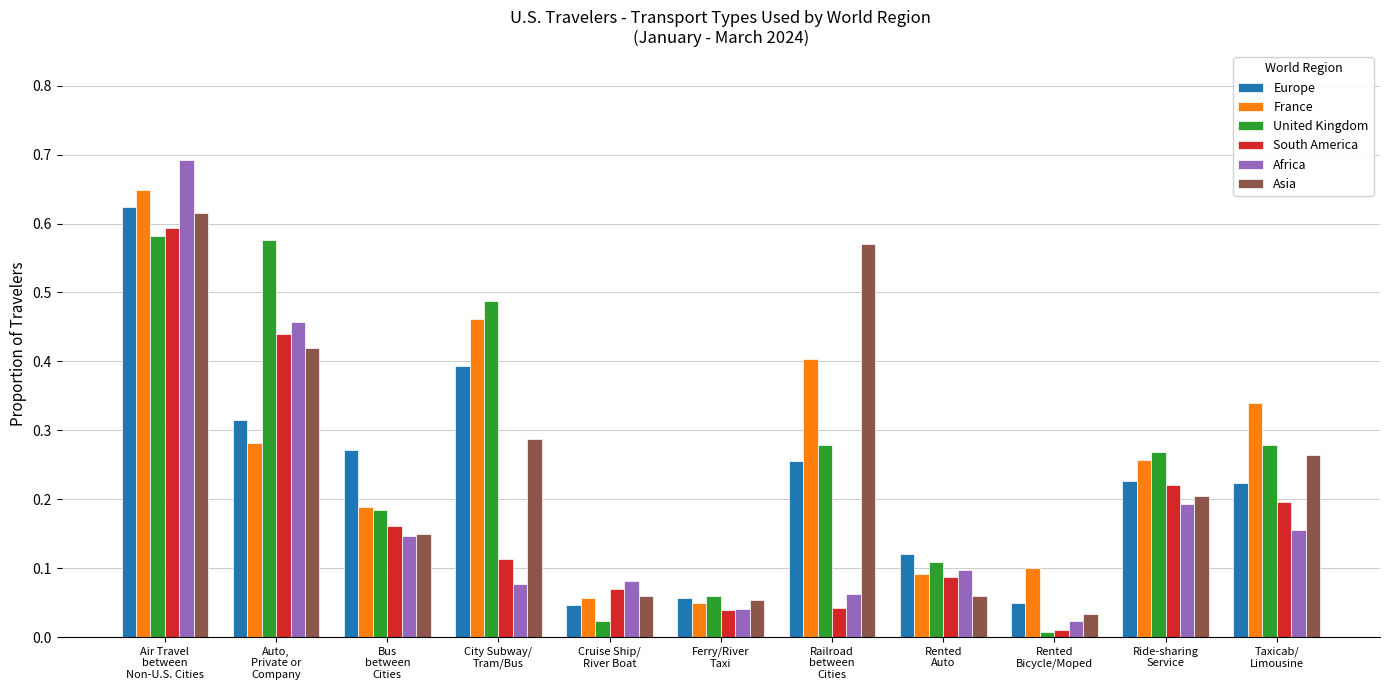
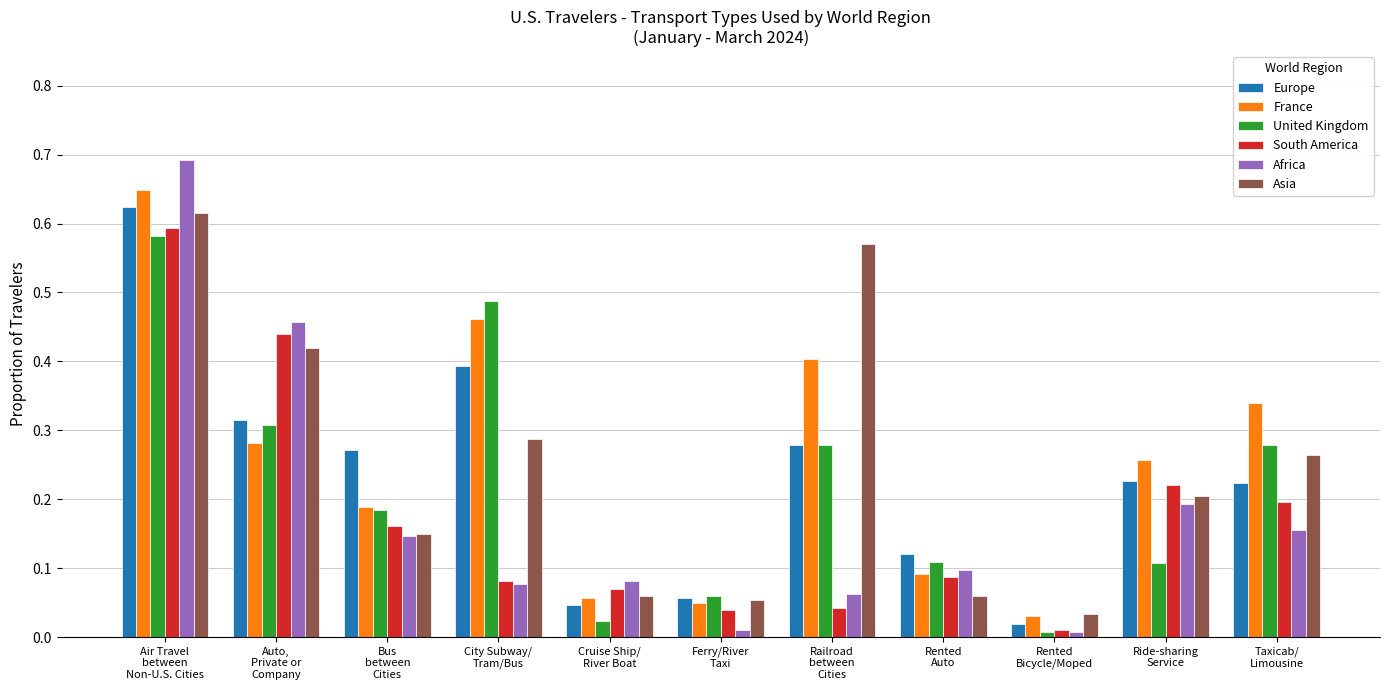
United Kingdom, Auto, Private or Company: 0.58 -> 0.31
South America, City Subway/ Tram/Bus: 0.11 -> 0.08
Africa, Ferry/River Taxi: 0.04 -> 0.01
Europe, Railroad between Cities: 0.26 -> 0.28
Europe, Rented Bicycle/Moped: 0.05 -> 0.02
France, Rented Bicycle/Moped: 0.10 -> 0.03
Africa, Rented Bicycle/Moped: 0.02 -> 0.01
United Kingdom, Ride-sharing Service: 0.27 -> 0.11
